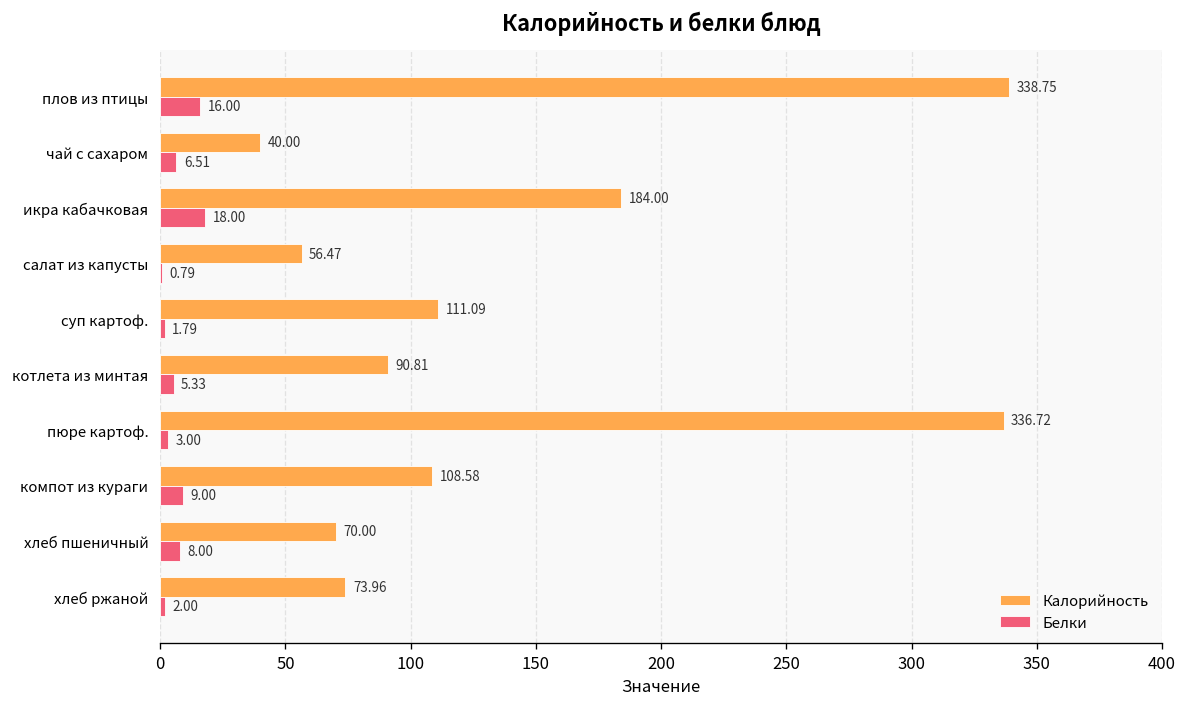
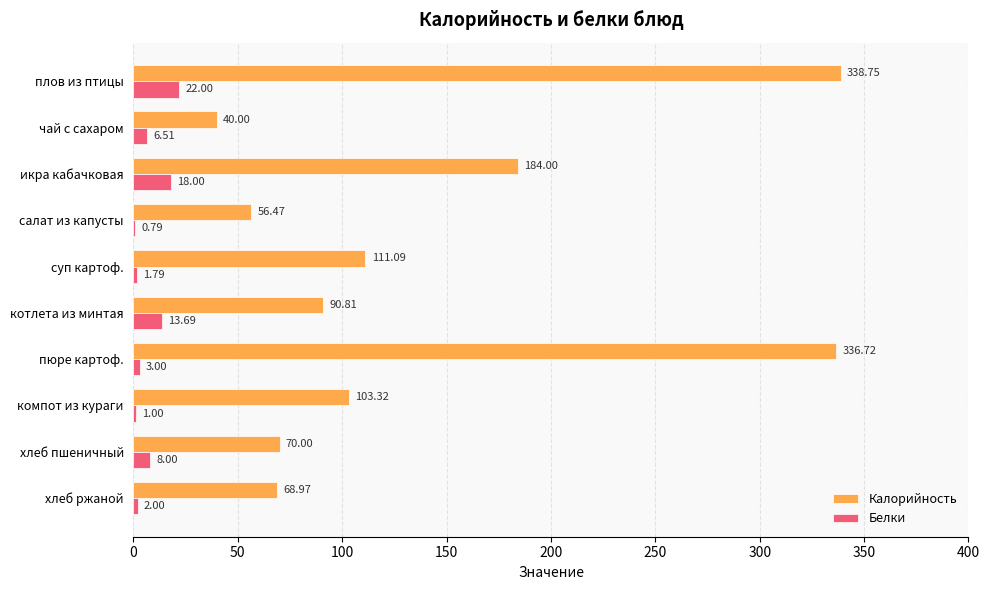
Белки, плов из птицы: 16.00 -> 22.00
Белки, котлета из минтая: 5.33 -> 13.69
Калорийность, компот из кураги: 108.58 -> 103.32
Белки, компот из кураги: 9.00 -> 1.00
Калорийность, хлеб ржаной: 73.96 -> 68.97
